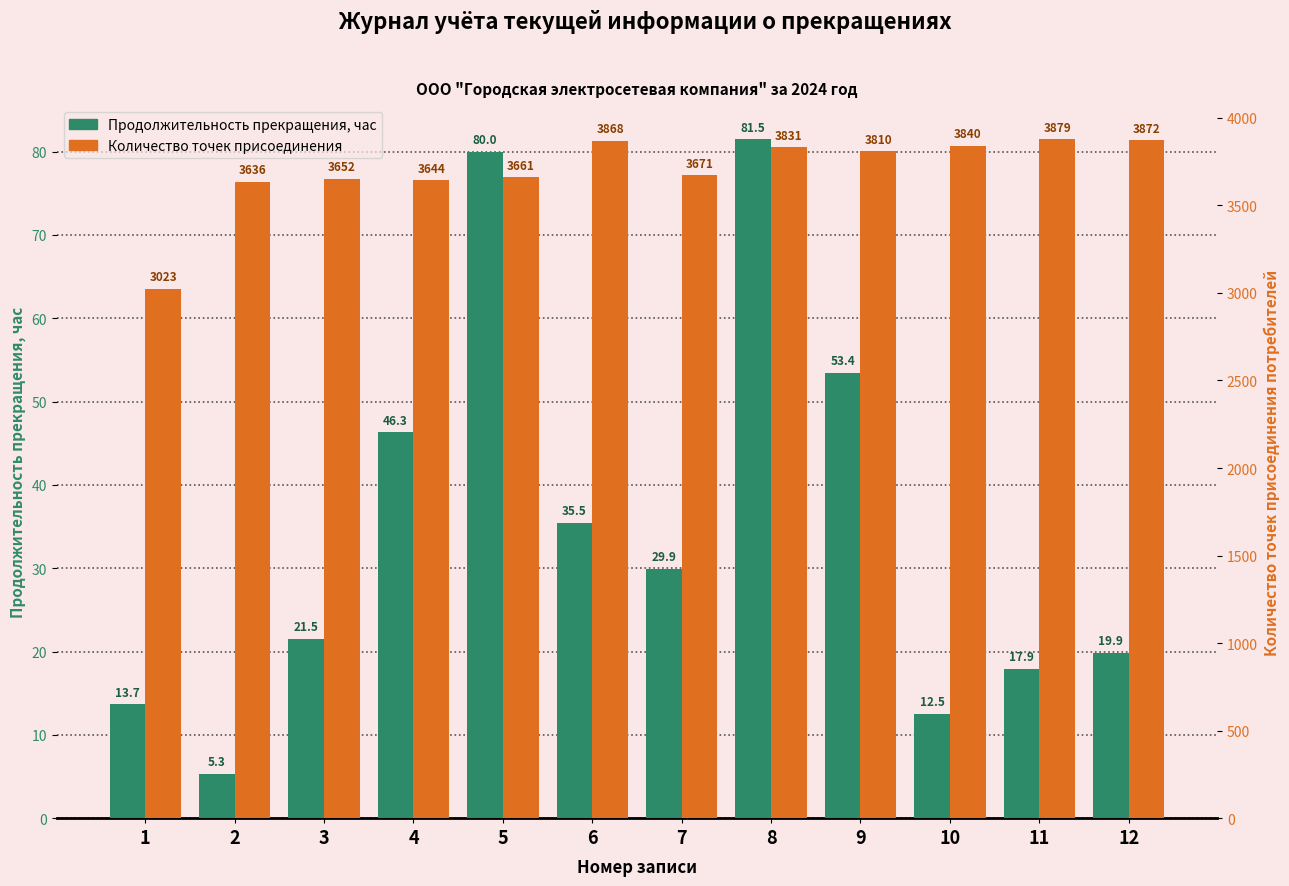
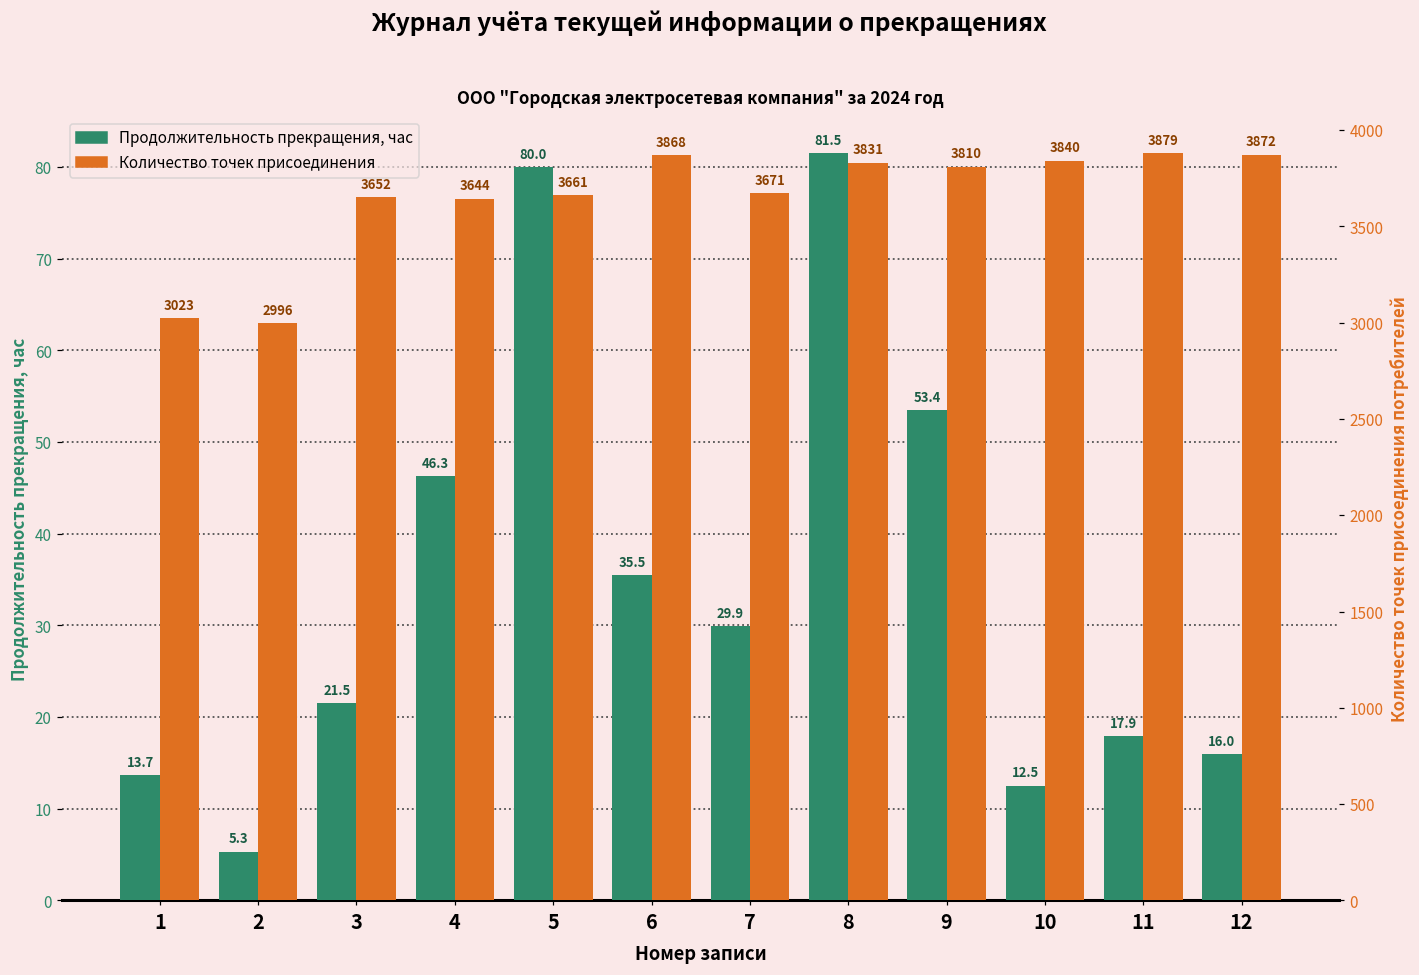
Продолжительность прекращения, час, 12: 19.9 -> 16.0
Количество точек присоединения, 2: 3636 -> 2996
